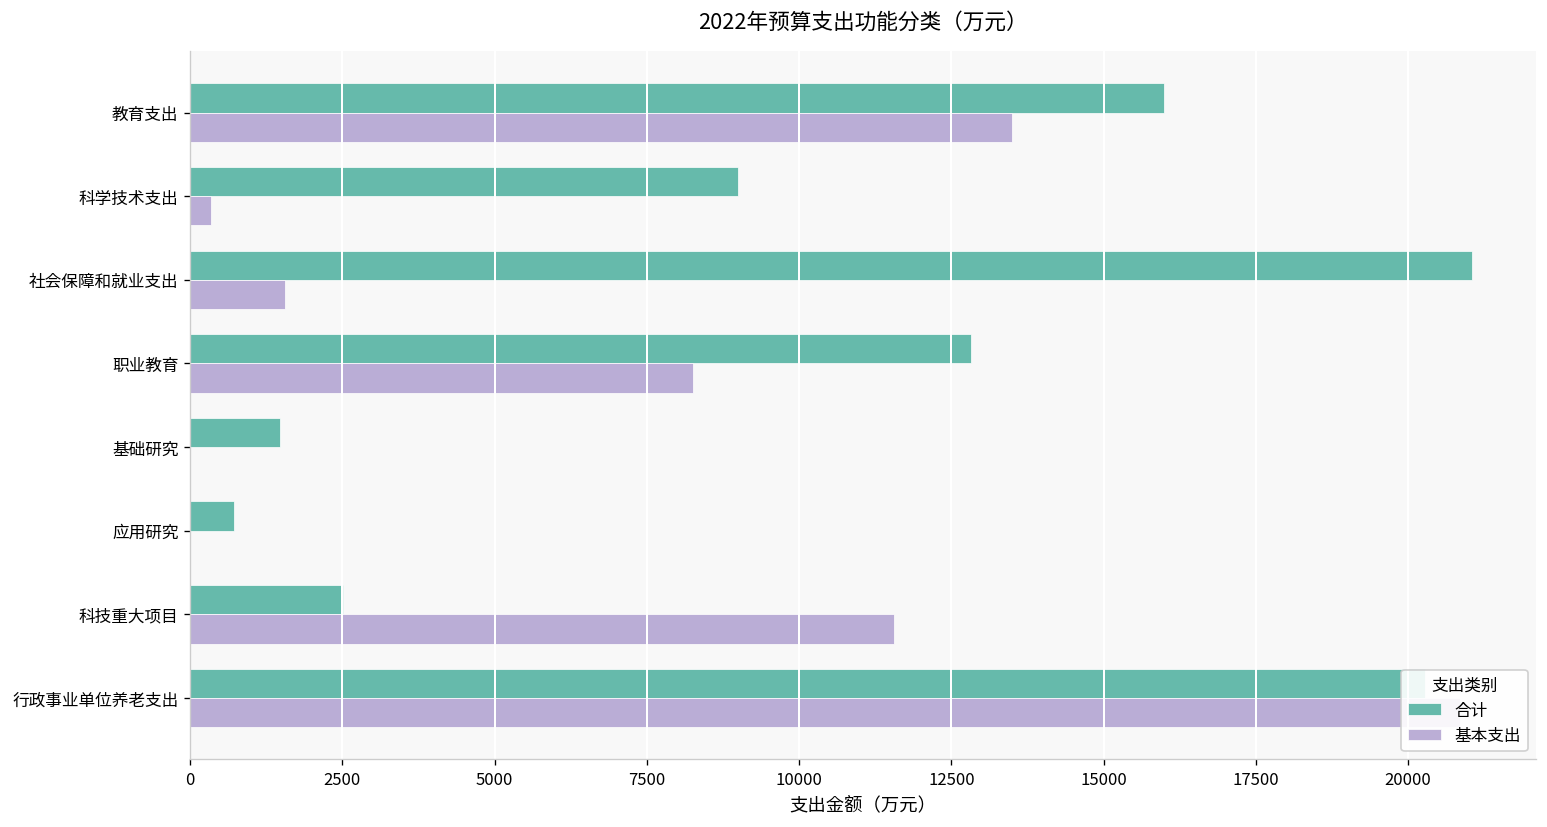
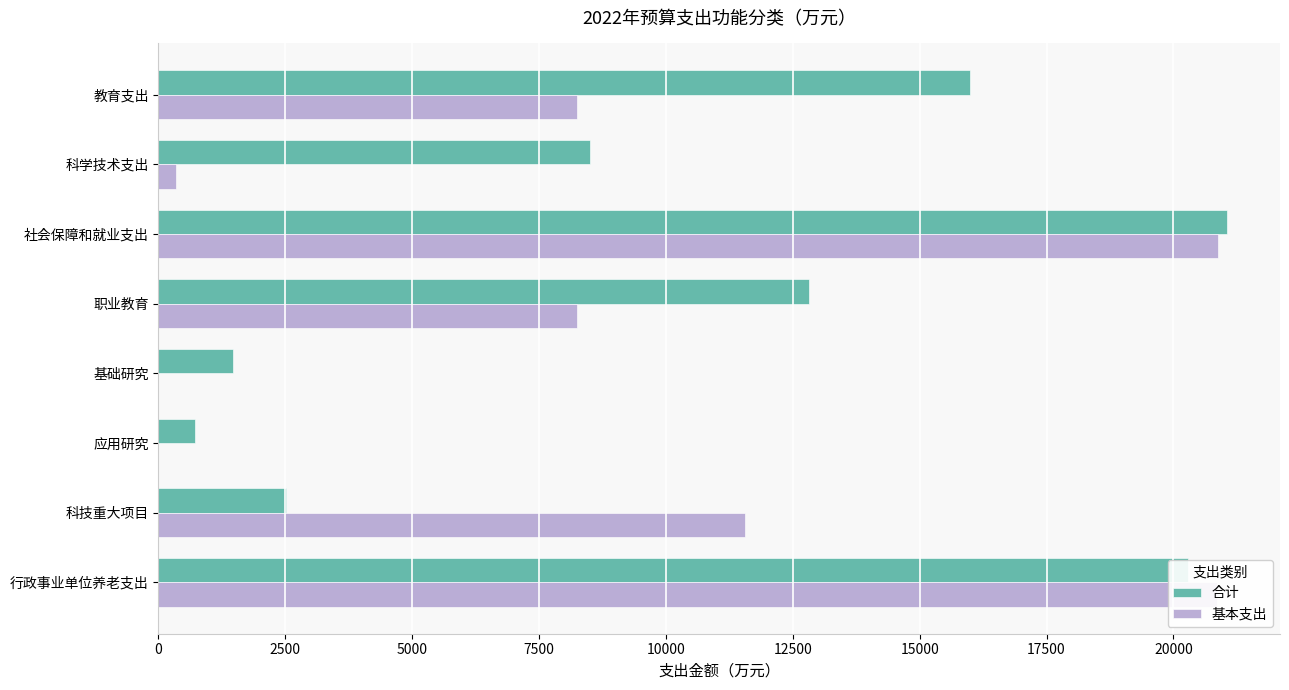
基本支出, 教育支出: 13500 -> 8300
合计, 科学技术支出: 9000 -> 8500
基本支出, 社会保障和就业支出: 1600 -> 20900
